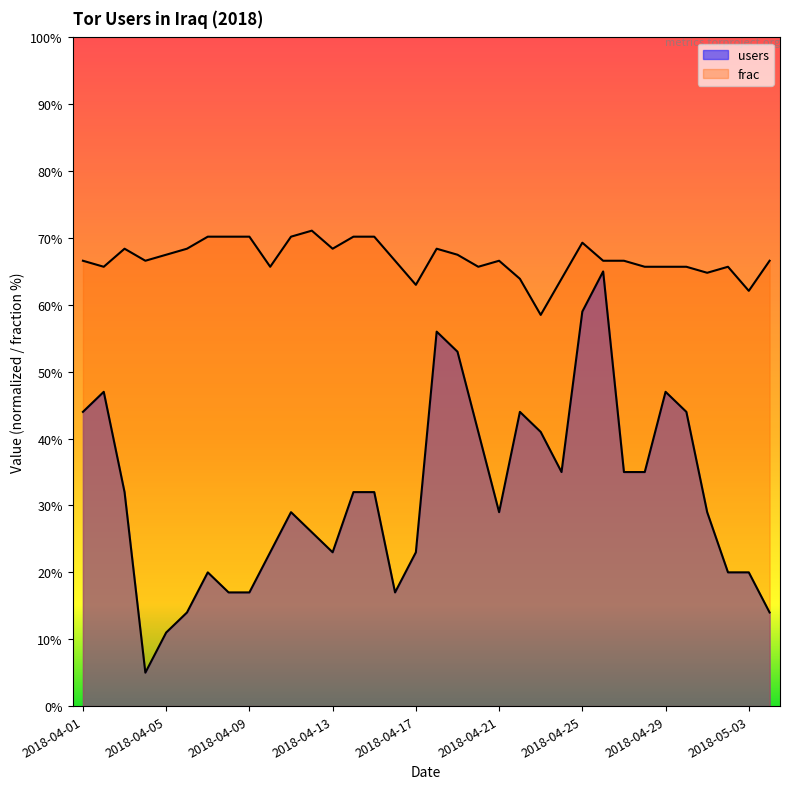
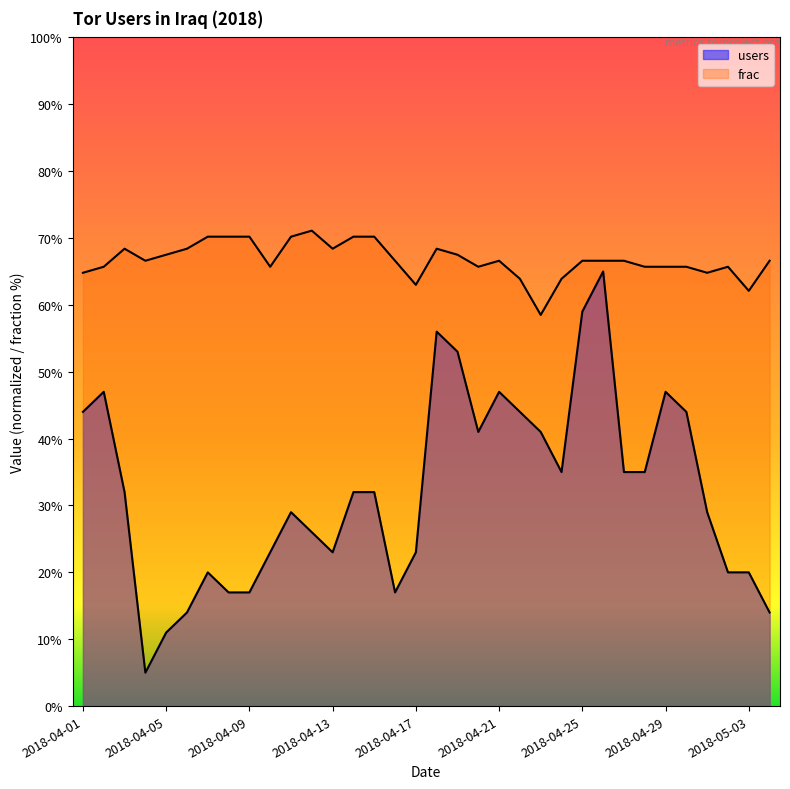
frac, 2018-04-01: 67% -> 65%
users, 2018-04-21: 29% -> 47%
frac, 2018-04-25: 69% -> 67%
